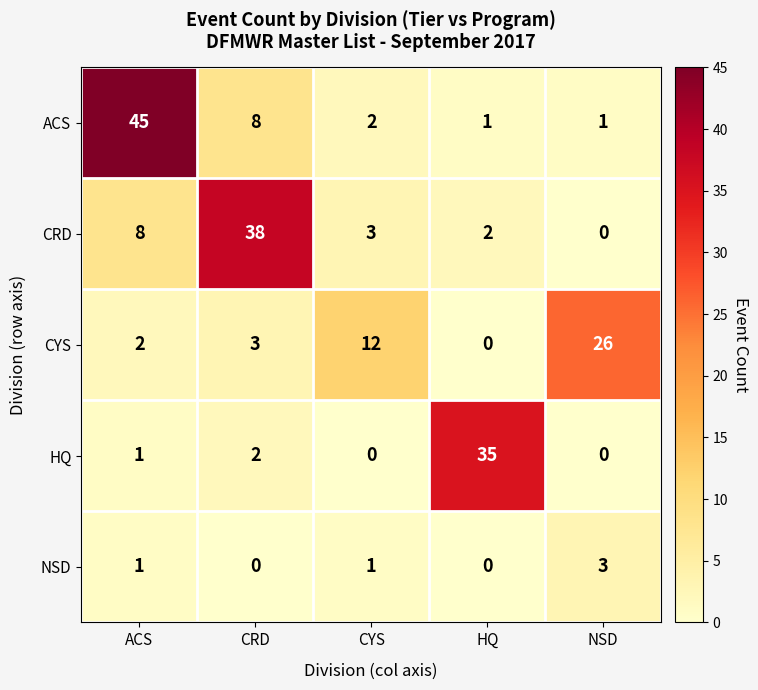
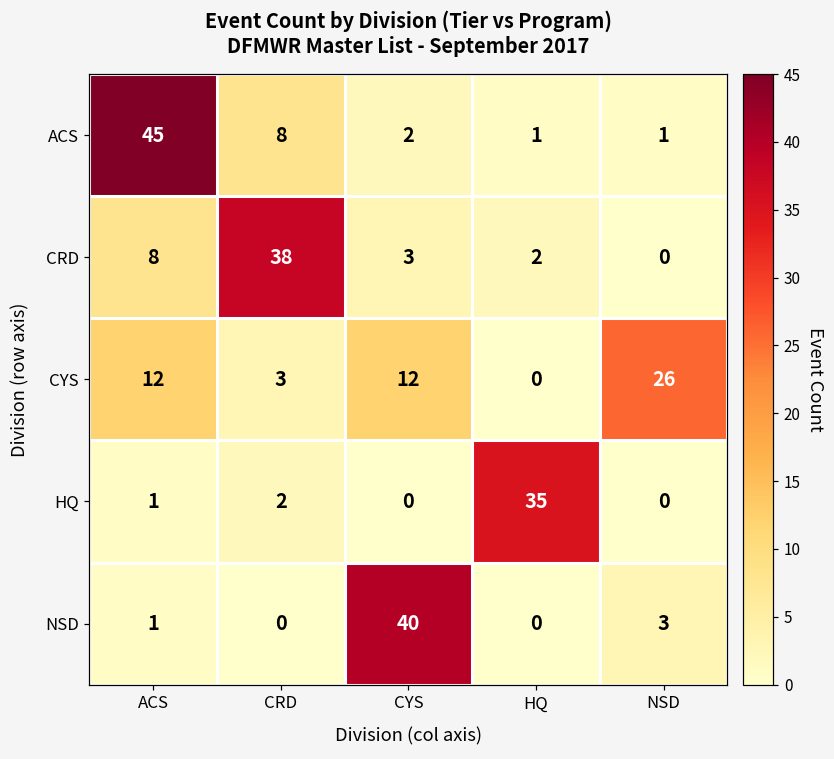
CYS, ACS: 2 -> 12
NSD, CYS: 1 -> 40
